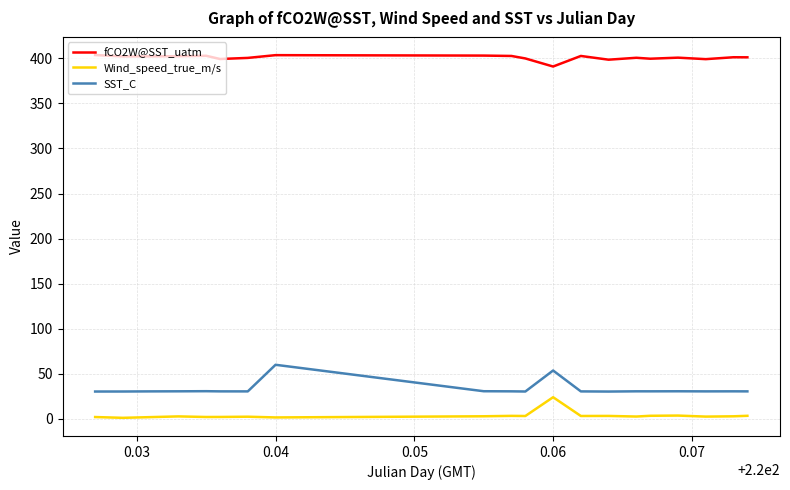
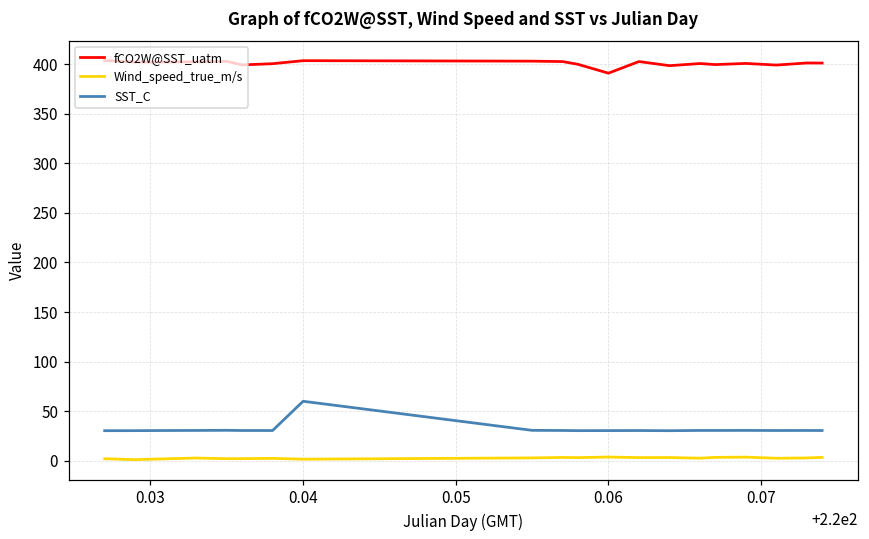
Wind_speed_true_m/s, 0.06: 20 -> 0
SST_C, 0.06: 50 -> 30
